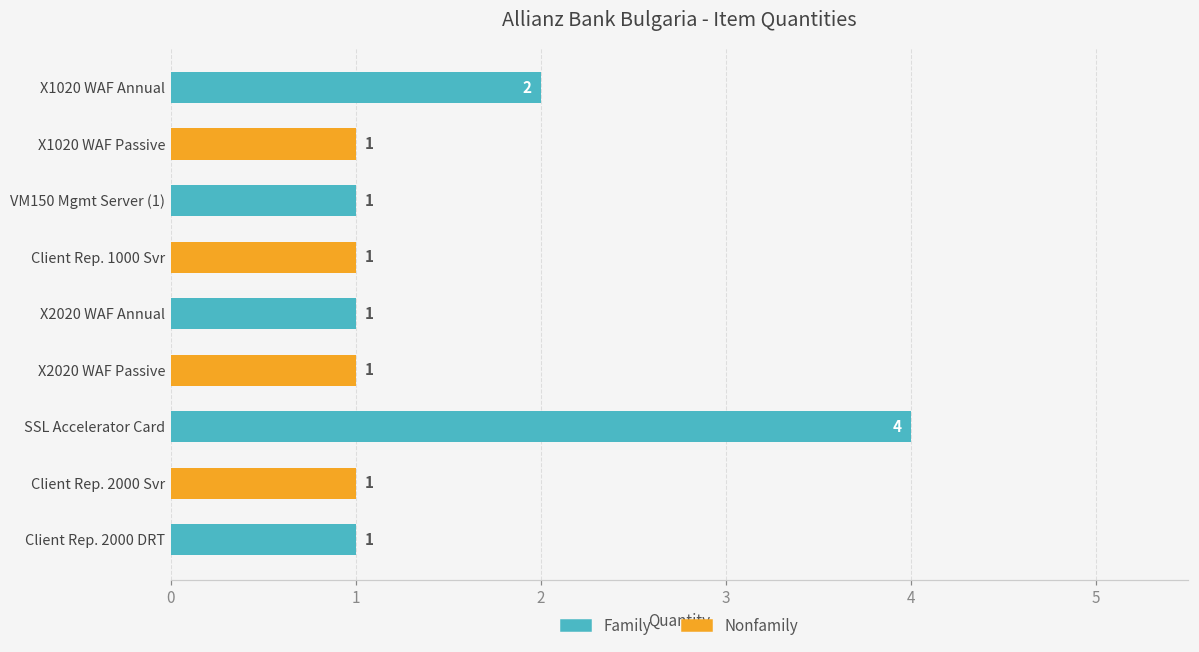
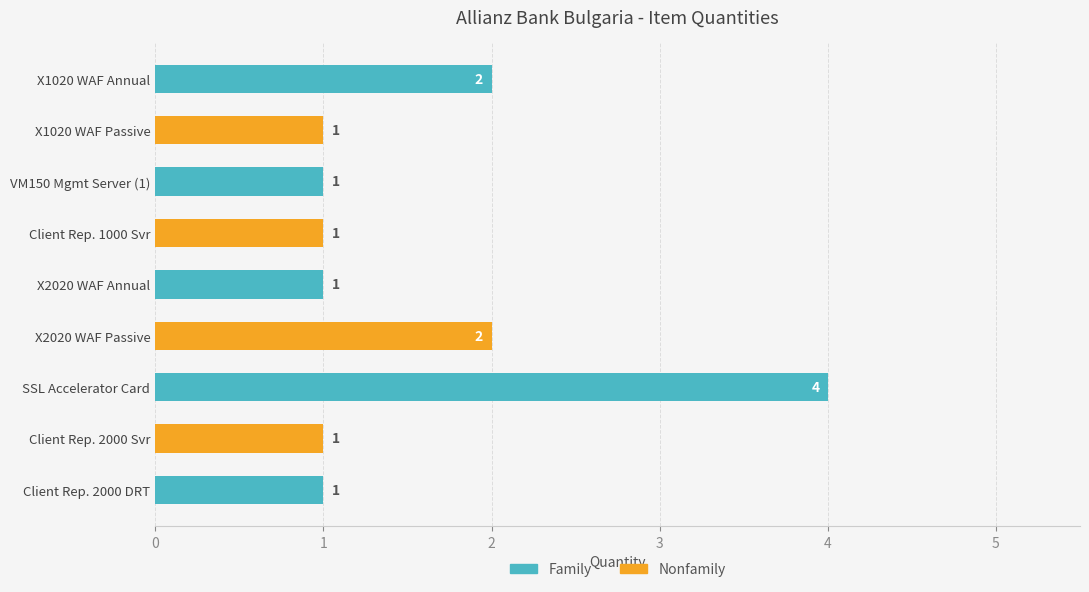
Nonfamily, X2020 WAF Passive: 1 -> 2
